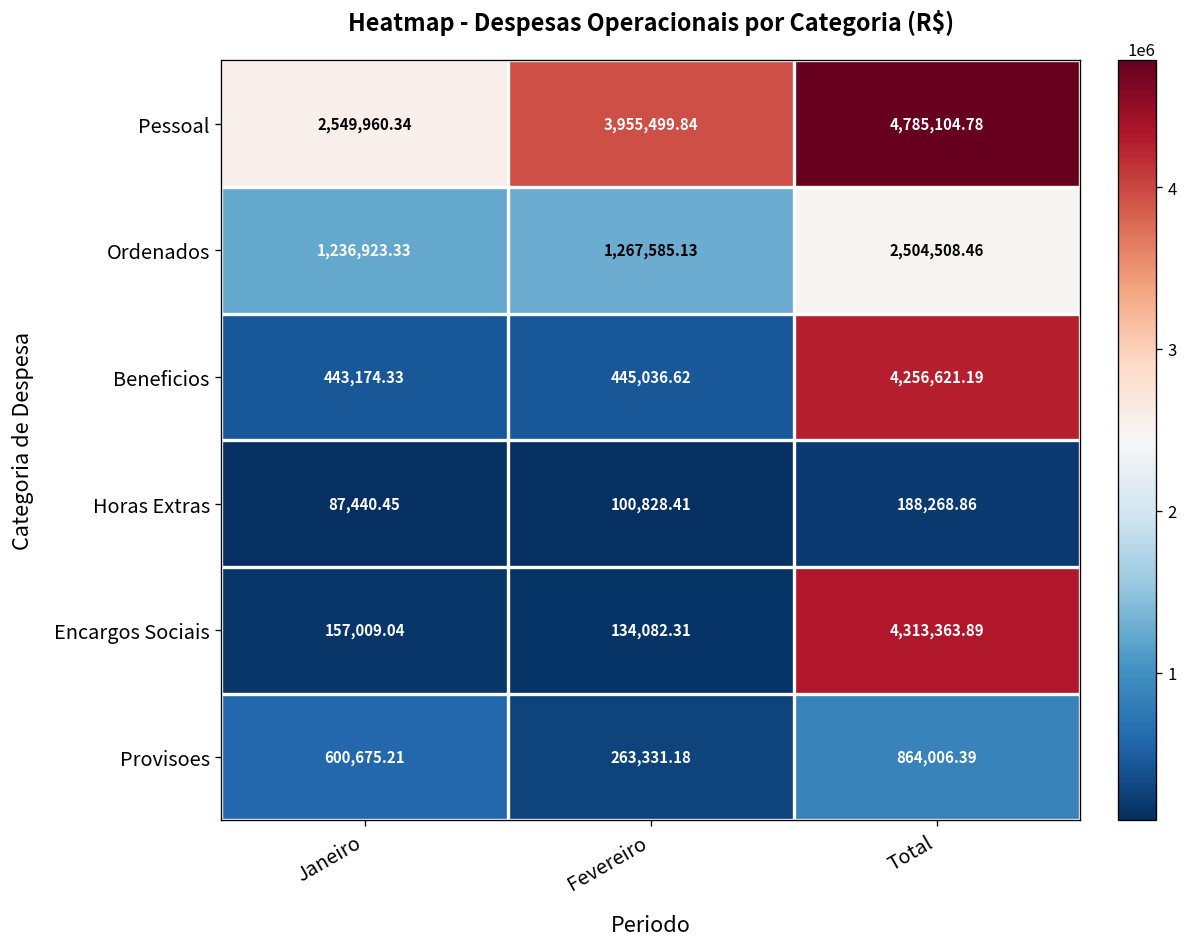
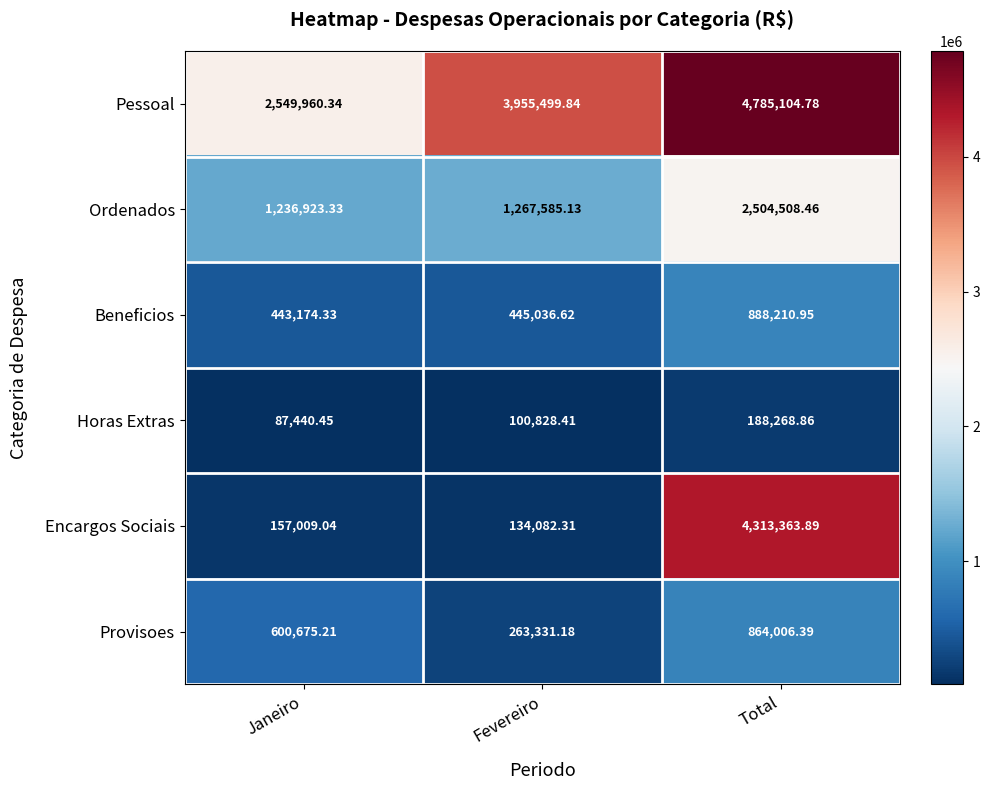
Beneficios, Total: 4,256,621.19 -> 888,210.95
